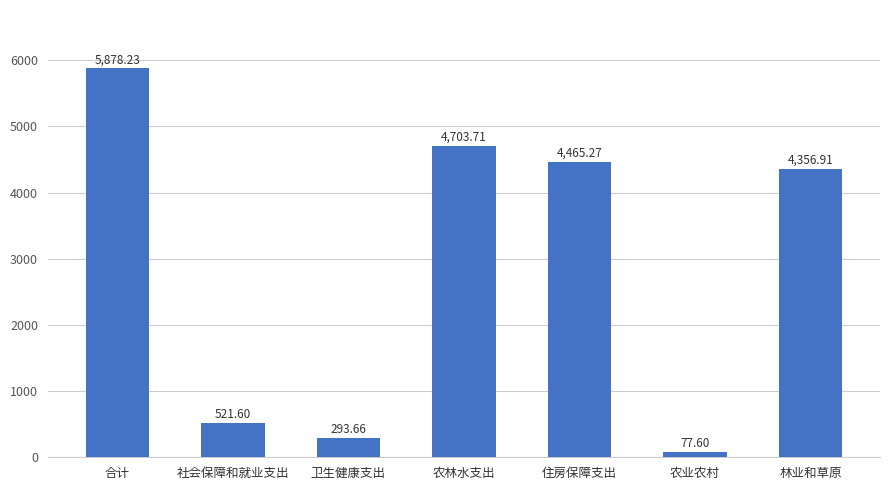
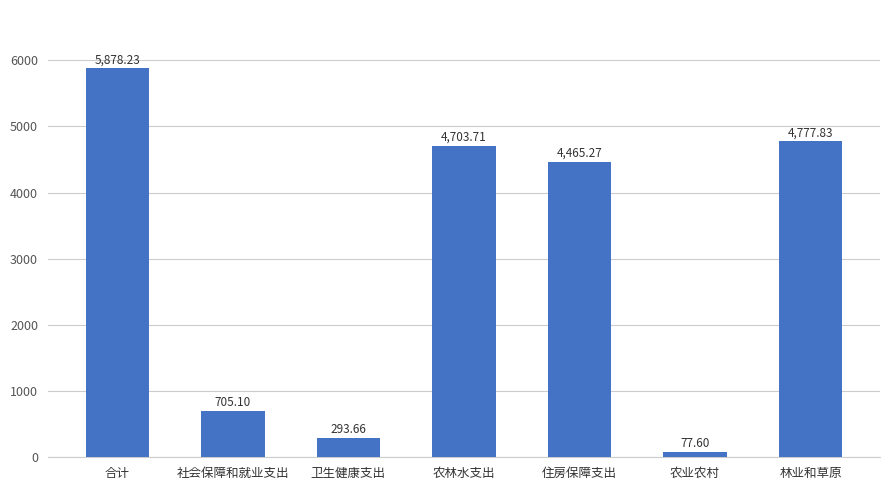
社会保障和就业支出: 521.60 -> 705.10
林业和草原: 4,356.91 -> 4,777.83
